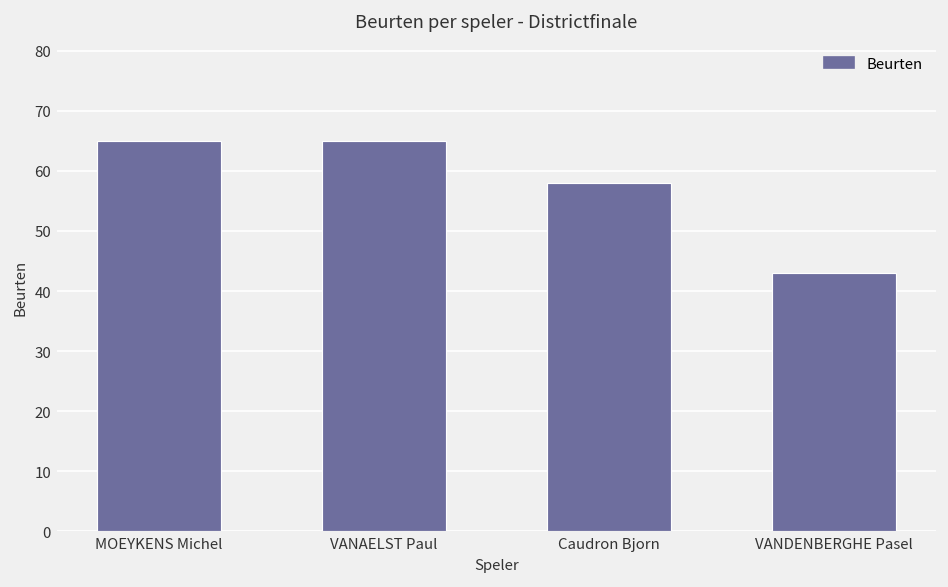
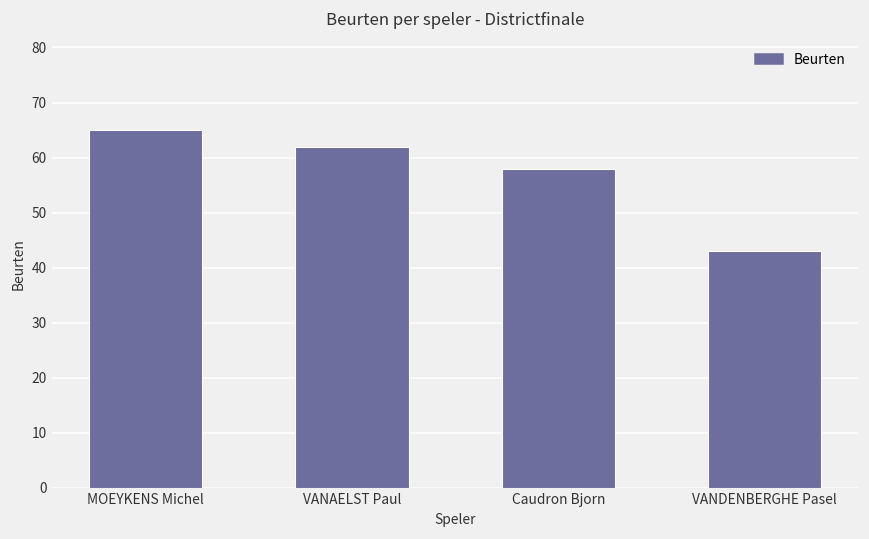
VANAELST Paul: 65 -> 62
